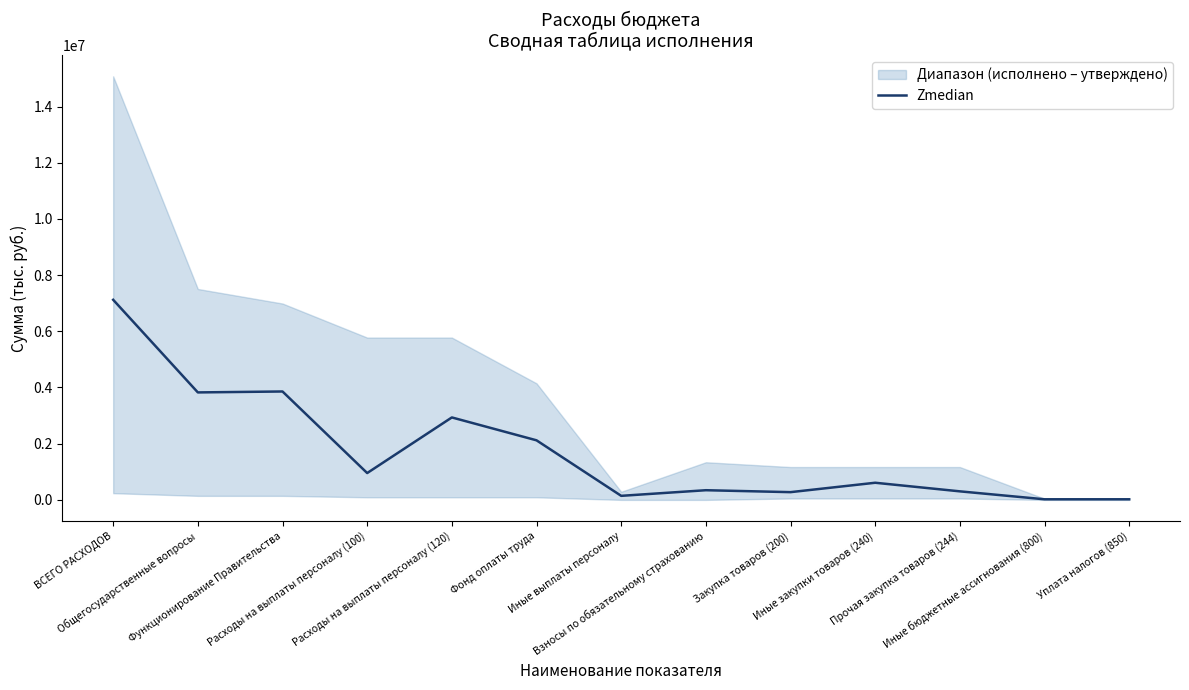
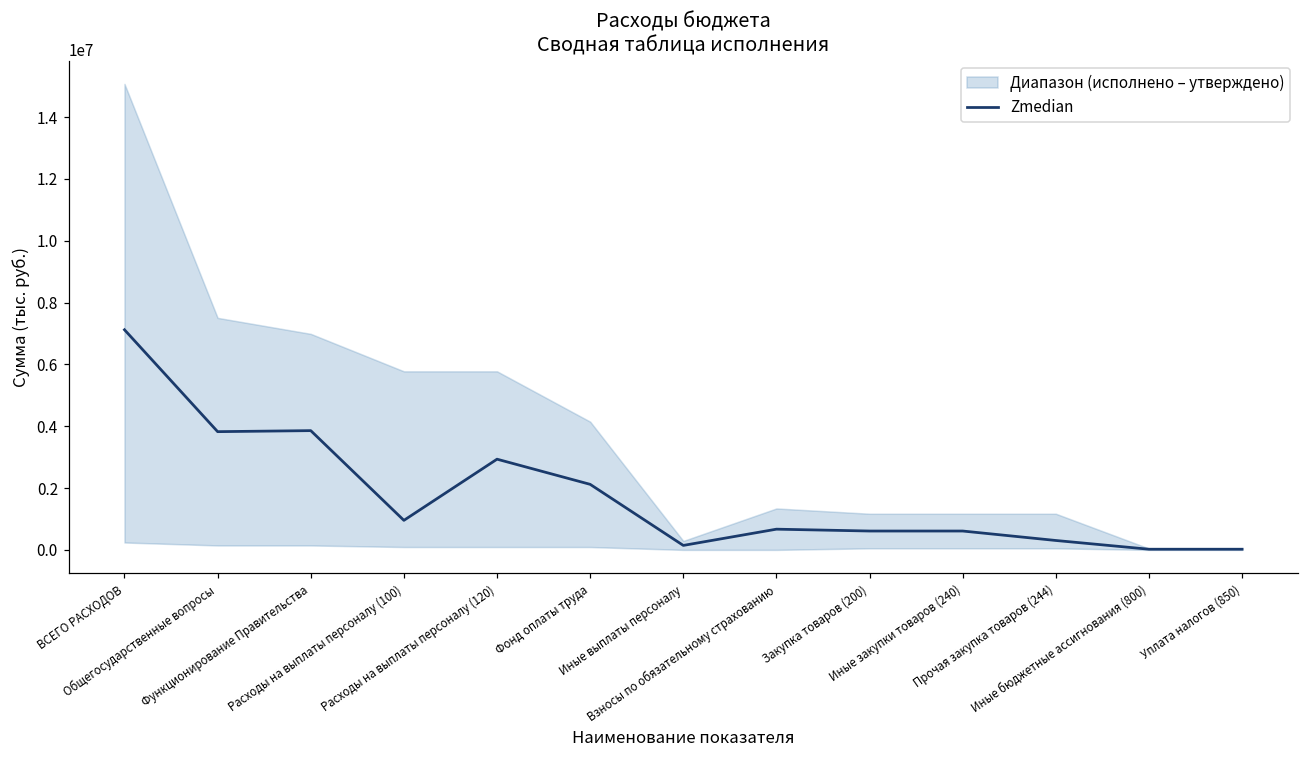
Zmedian, Взносы по обязательному страхованию: 300000 -> 700000
Zmedian, Закупка товаров (200): 300000 -> 600000
